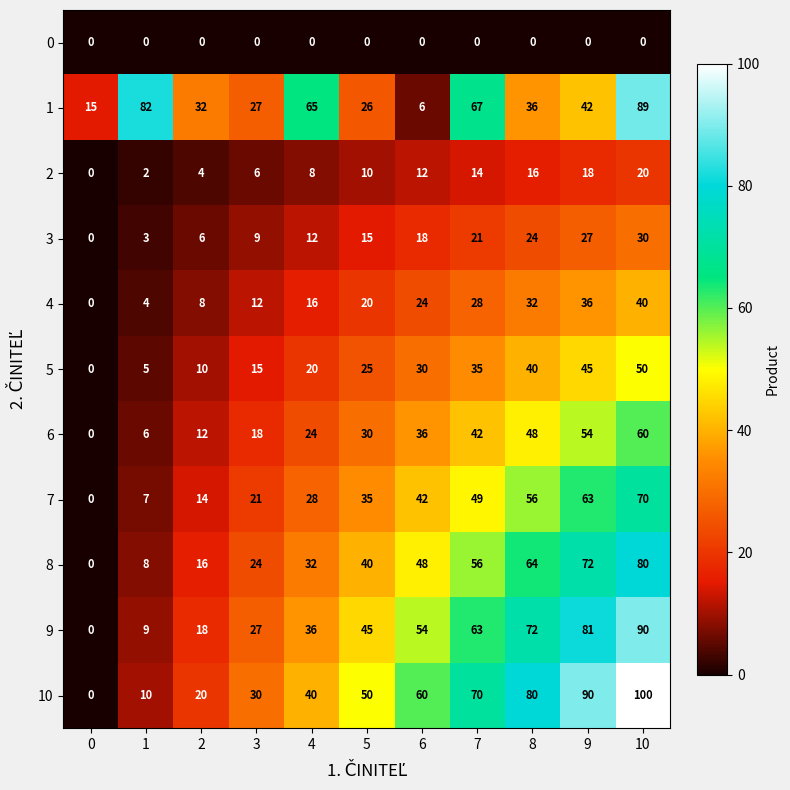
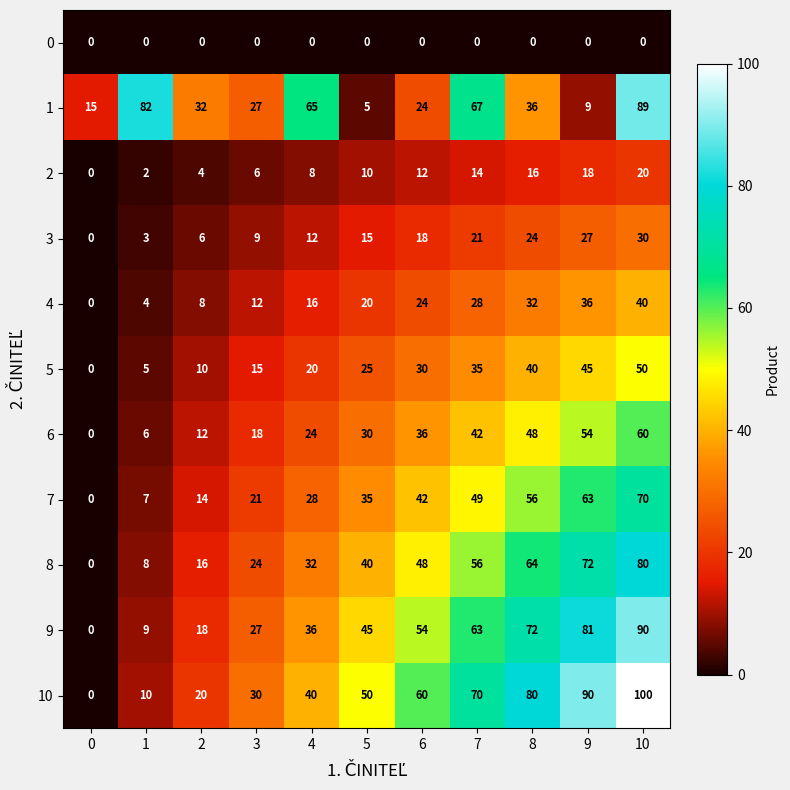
1, 5: 26 -> 5
1, 6: 6 -> 24
1, 9: 42 -> 9
